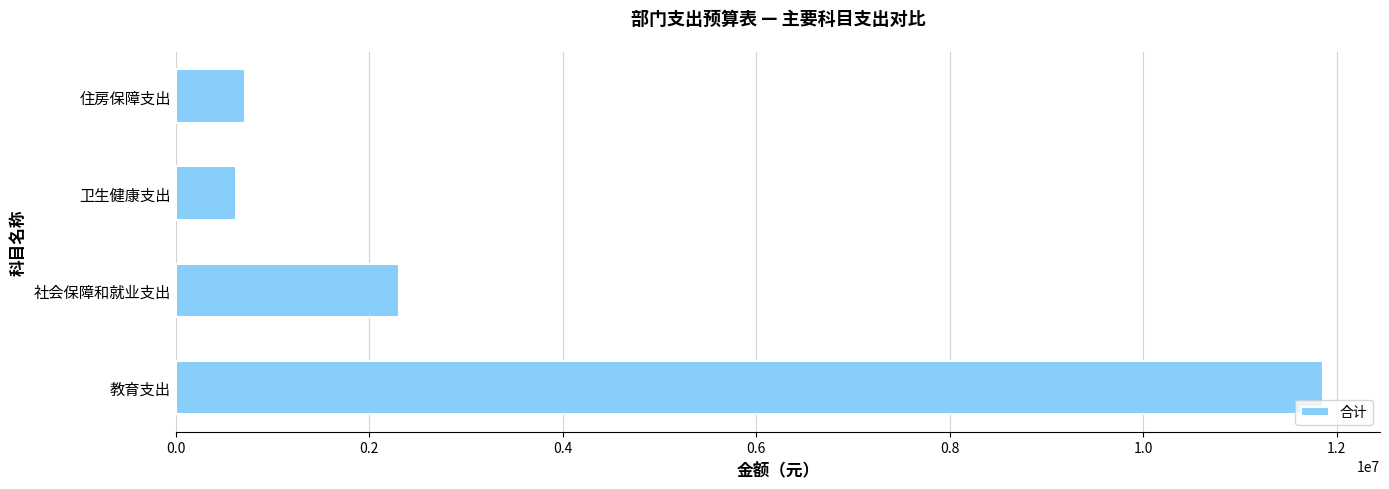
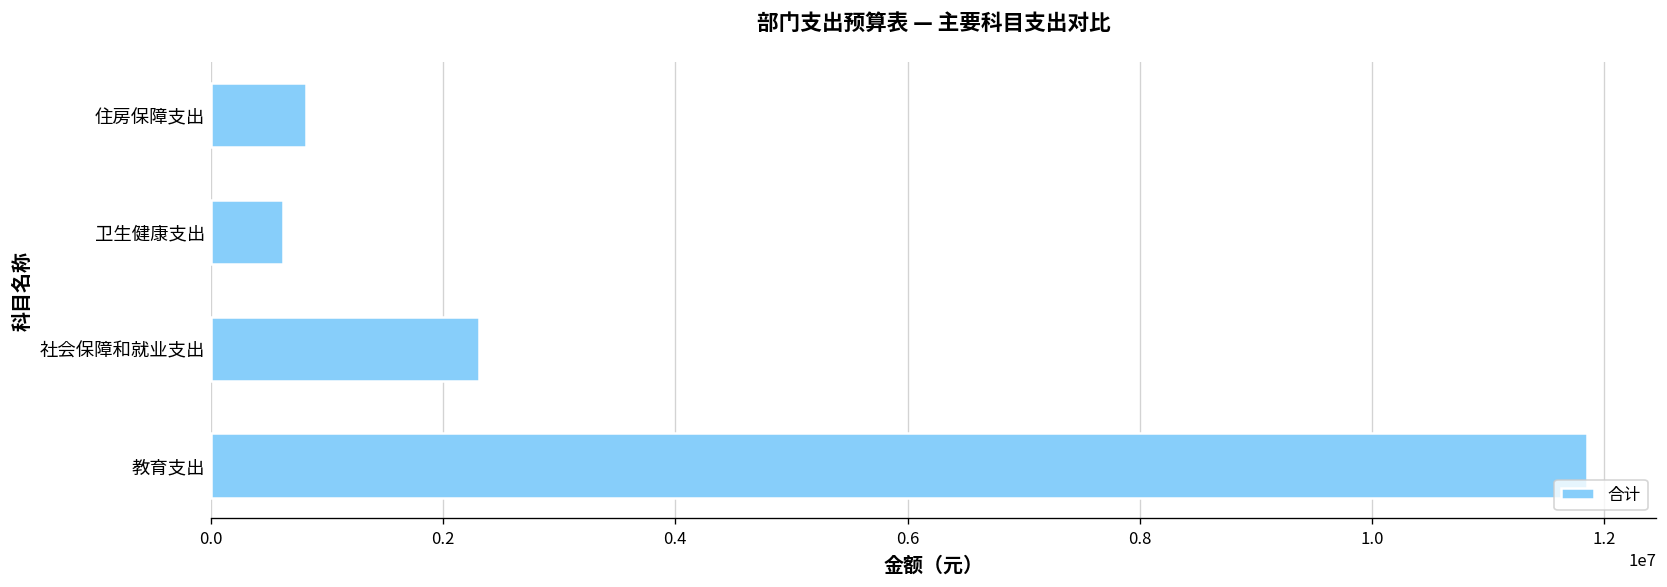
住房保障支出: 700000 -> 800000
